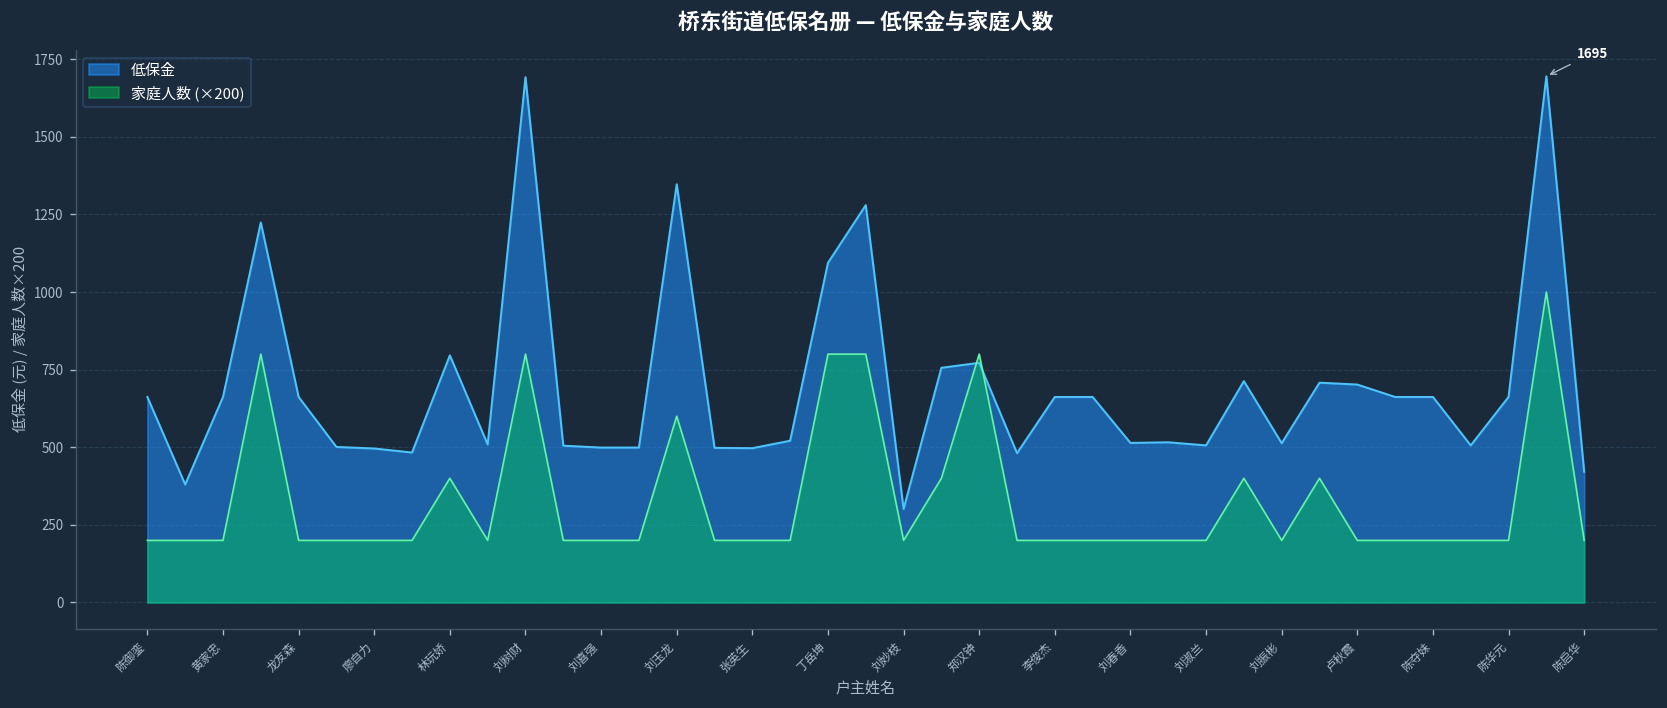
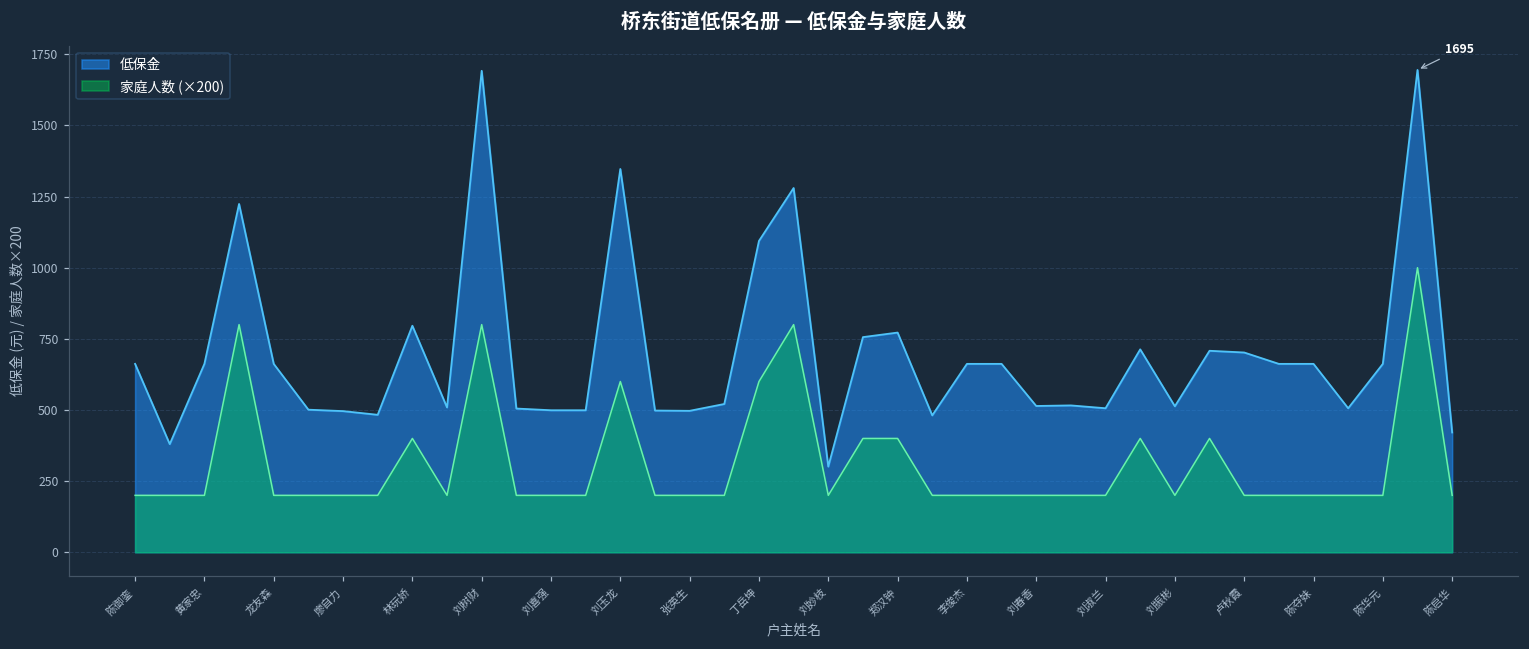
家庭人数 (×200), 丁岳坤: 800 -> 600
家庭人数 (×200), 郑汉钟: 800 -> 400
